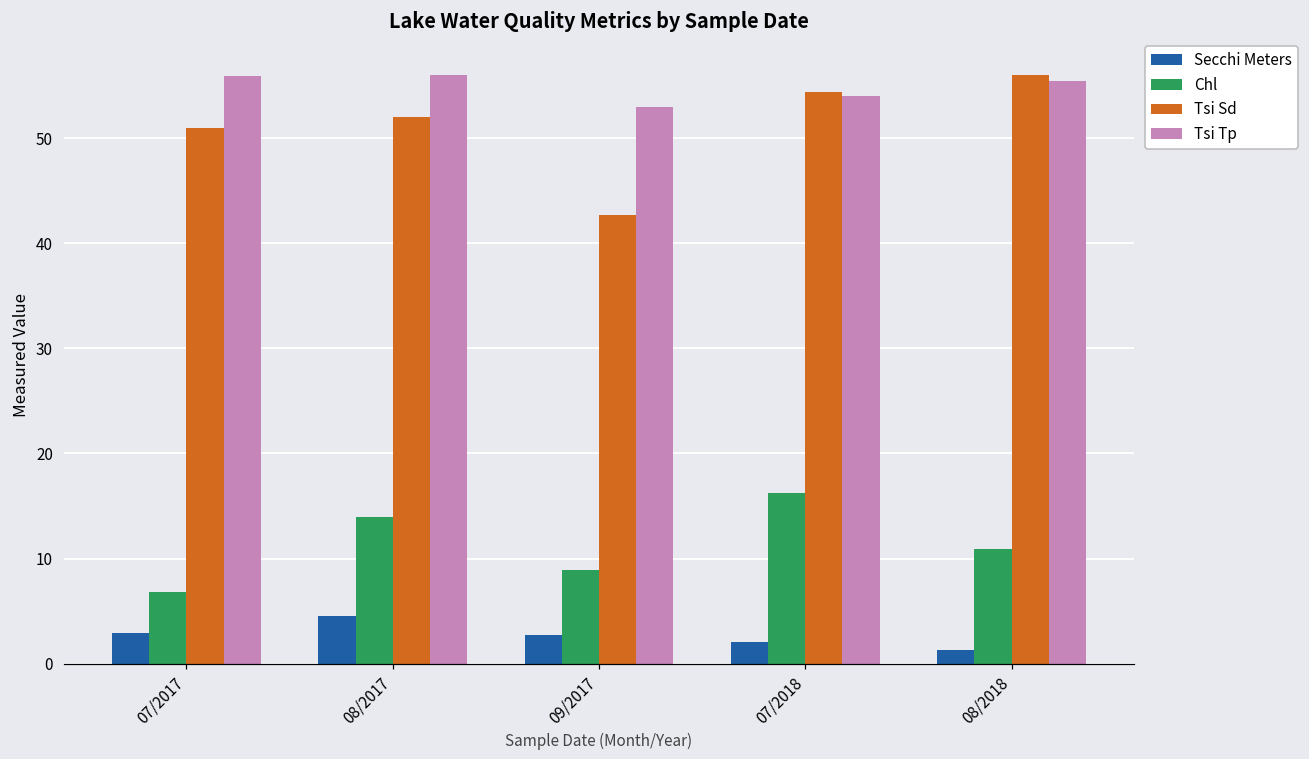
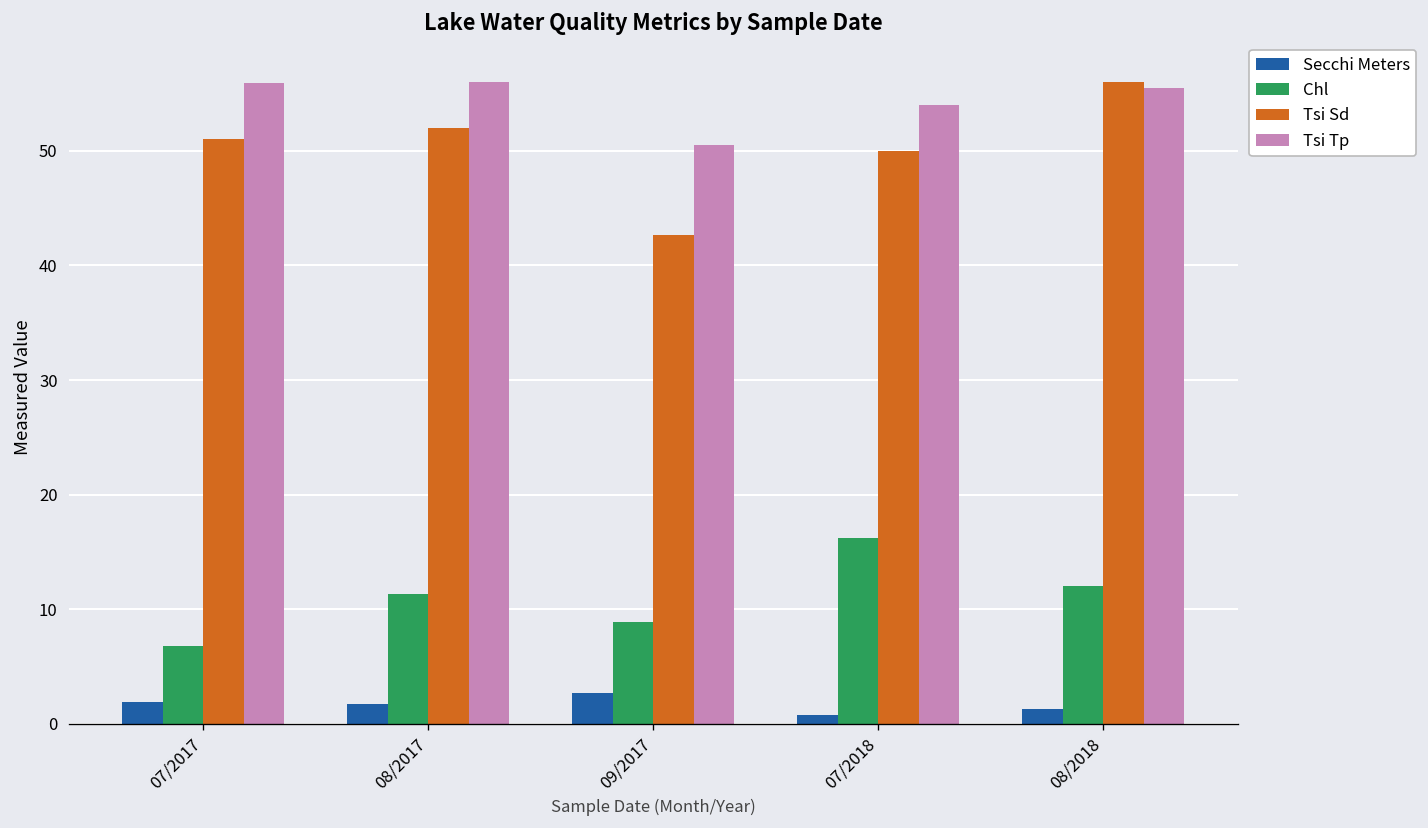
Secchi Meters, 07/2017: 3 -> 2
Secchi Meters, 08/2017: 5 -> 2
Chl, 08/2017: 14 -> 11
Tsi Tp, 09/2017: 53 -> 51
Secchi Meters, 07/2018: 2 -> 1
Tsi Sd, 07/2018: 54 -> 50
Chl, 08/2018: 11 -> 12
